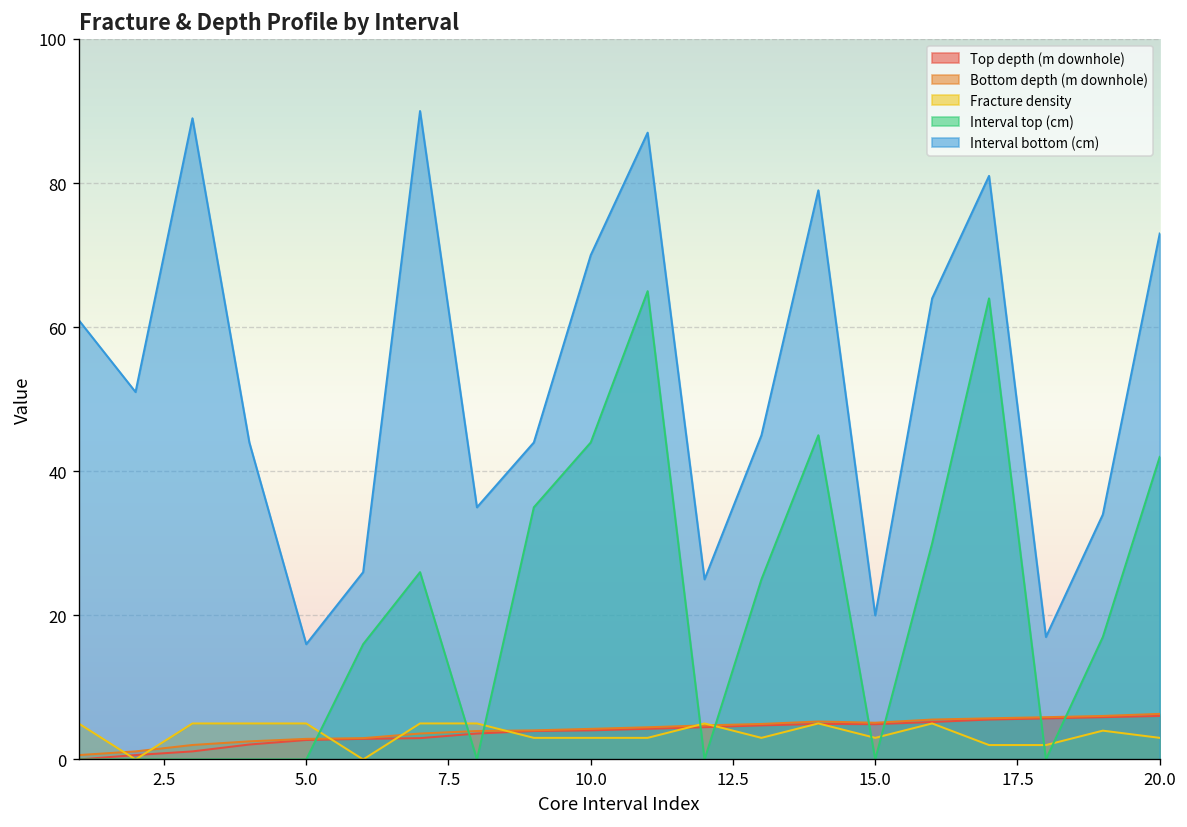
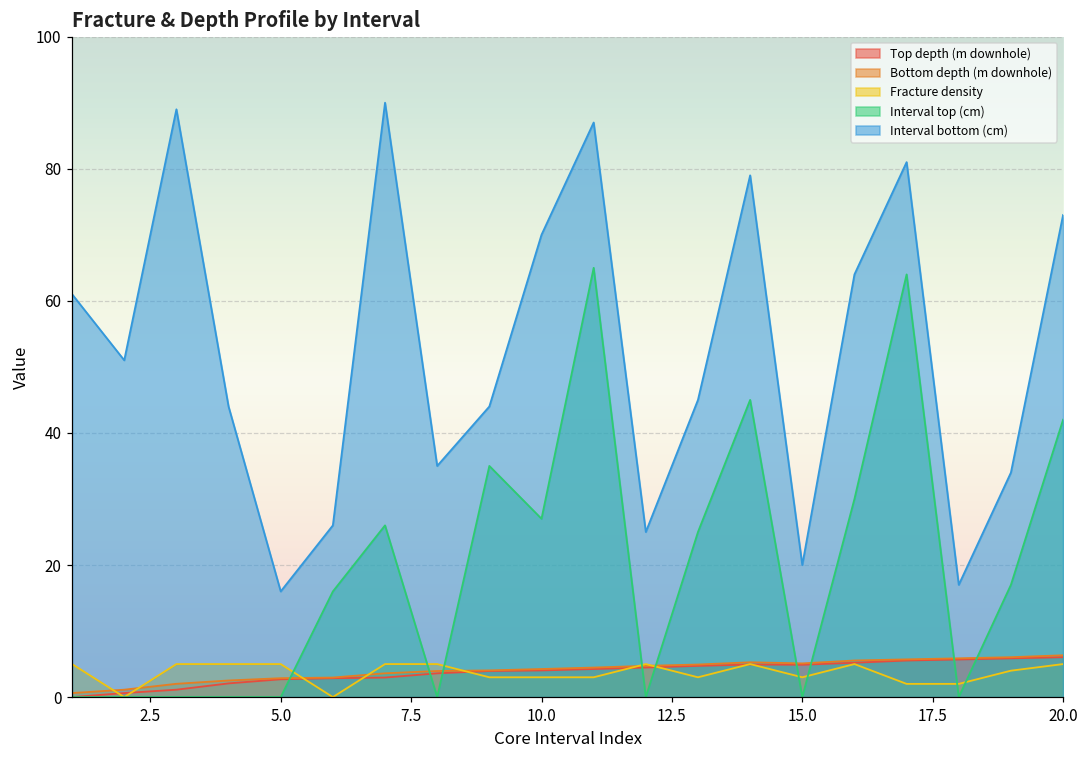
Interval top (cm), 10.0: 44 -> 27
Fracture density, 20.0: 3 -> 5
